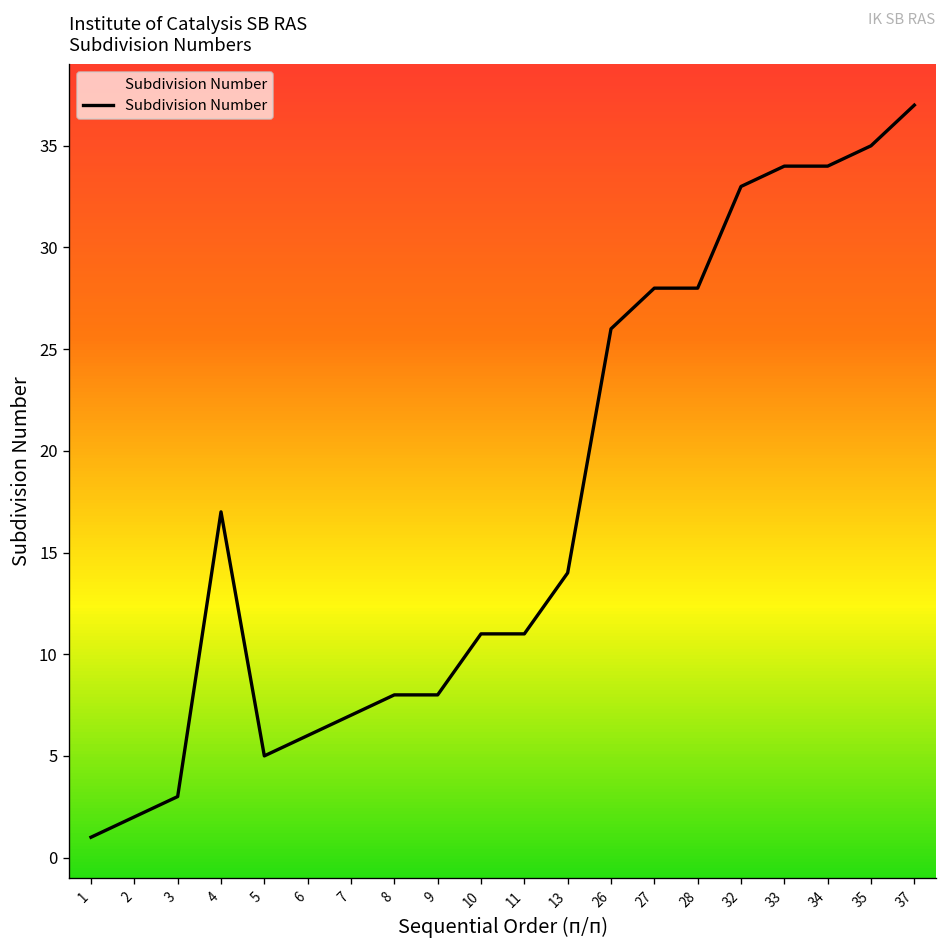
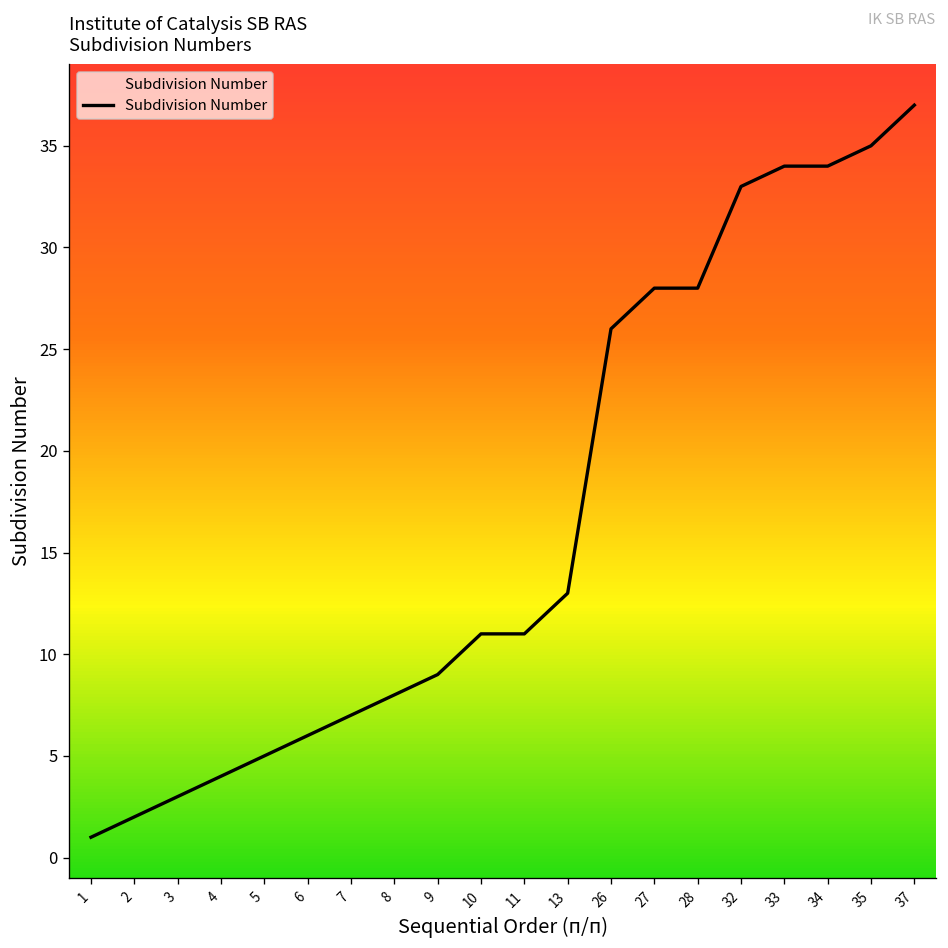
4: 17 -> 4
9: 8 -> 9
13: 14 -> 13
